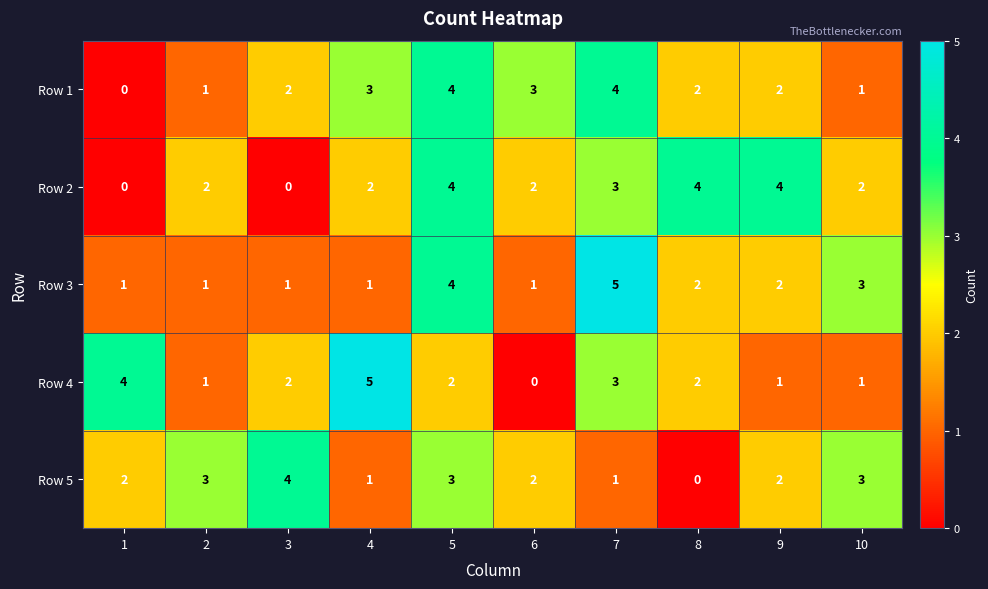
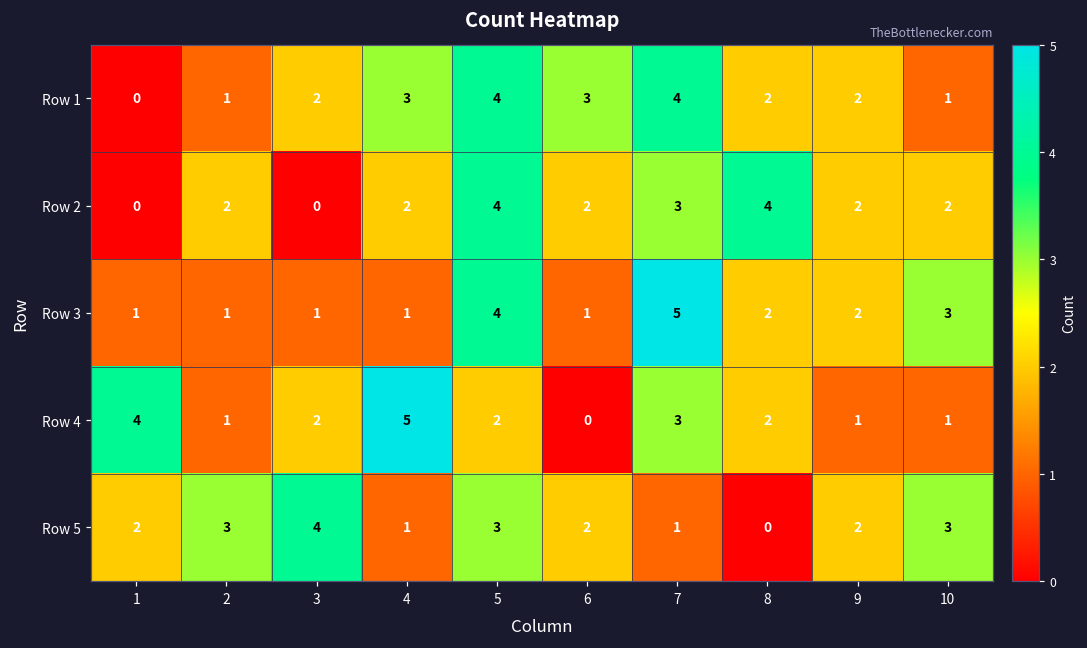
Row 2, 9: 4 -> 2
